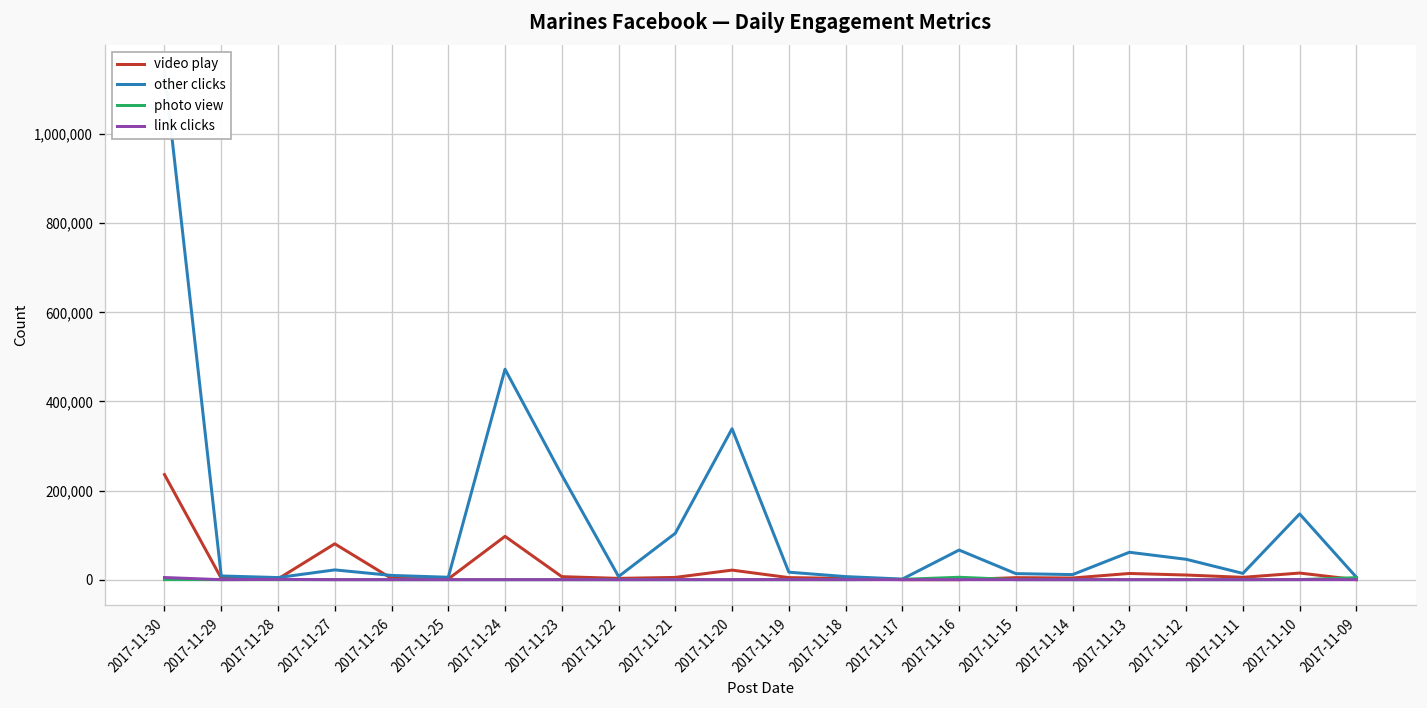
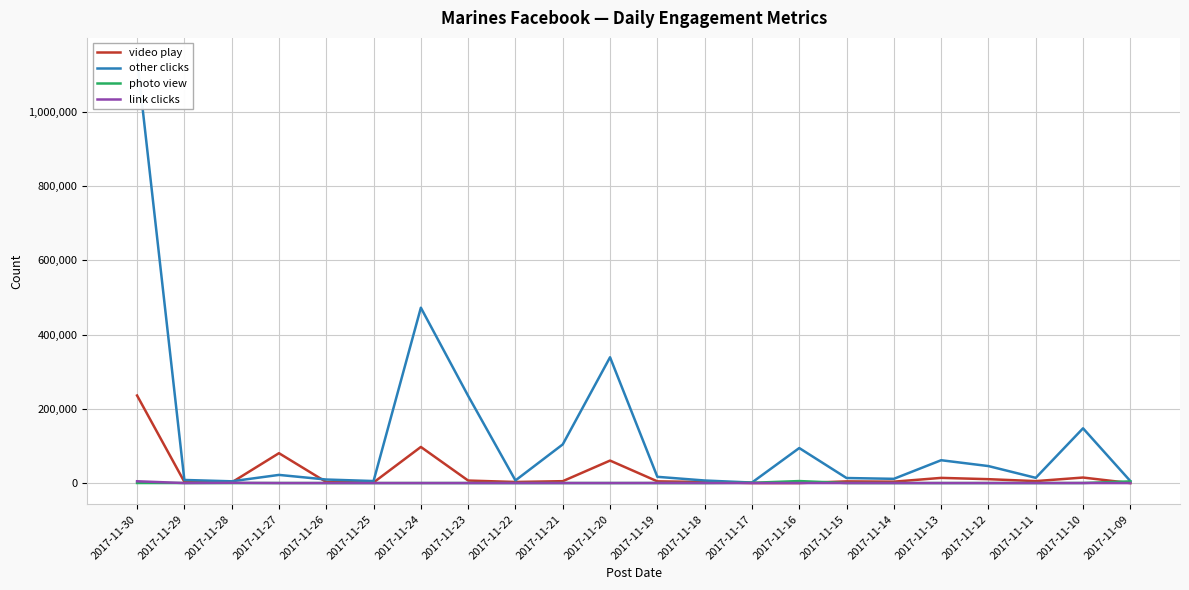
video play, 2017-11-20: 20,000 -> 60,000
other clicks, 2017-11-16: 70,000 -> 90,000
